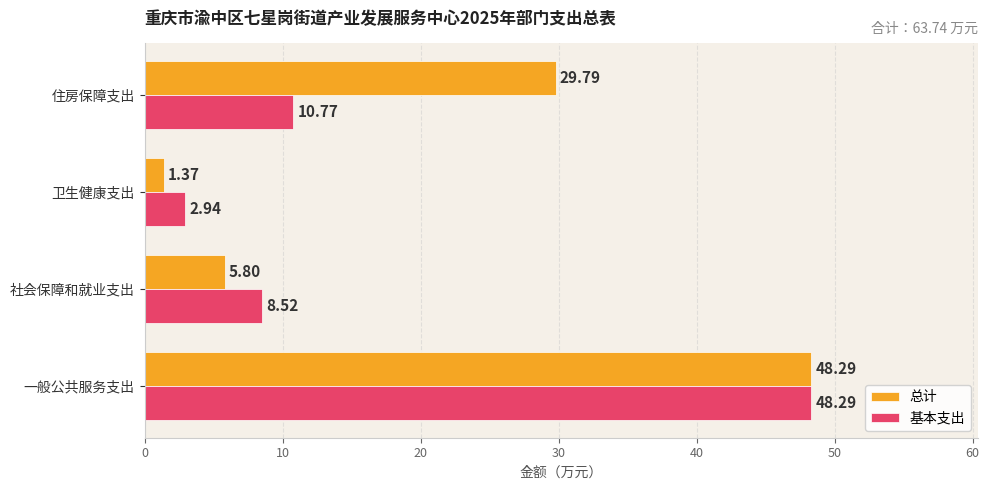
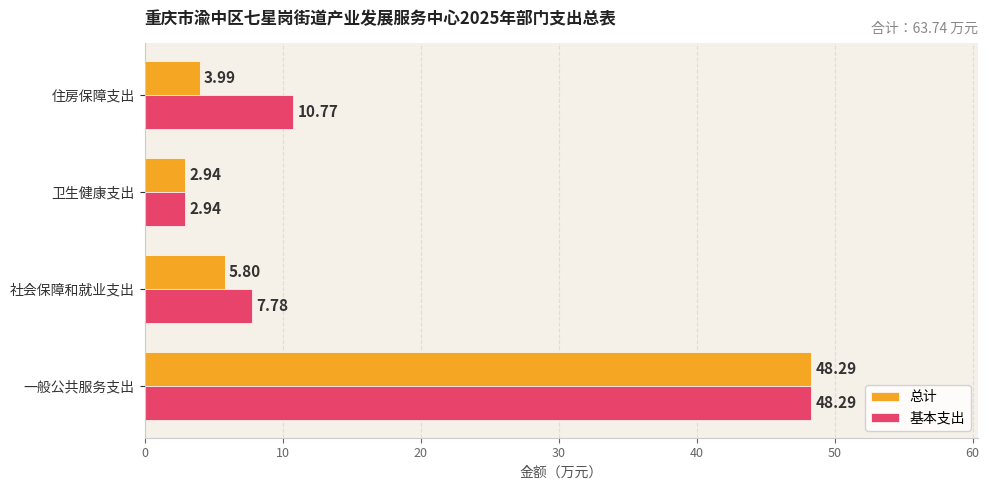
总计, 住房保障支出: 29.79 -> 3.99
总计, 卫生健康支出: 1.37 -> 2.94
基本支出, 社会保障和就业支出: 8.52 -> 7.78
